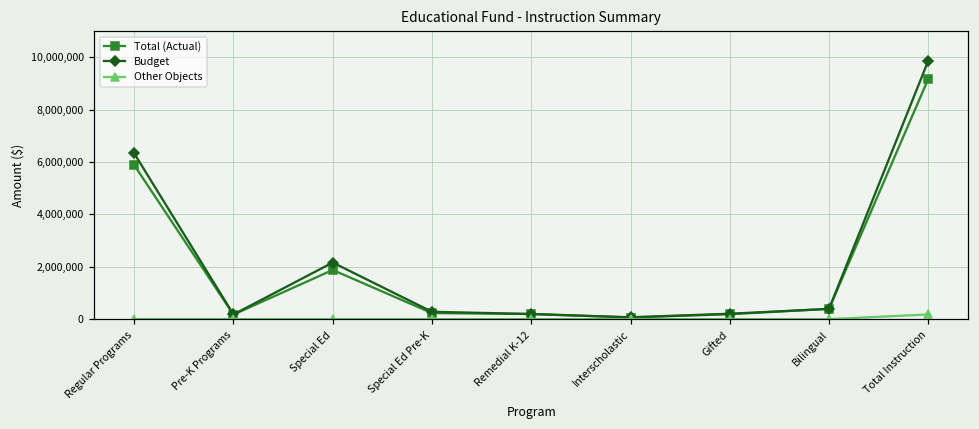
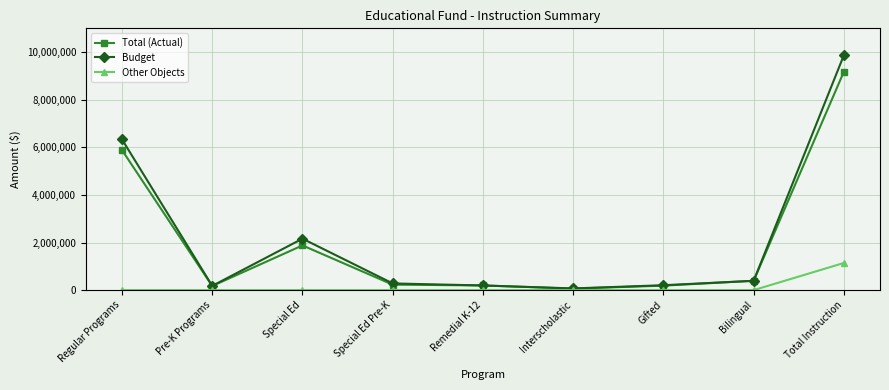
Other Objects, Total Instruction: 200,000 -> 1,100,000
